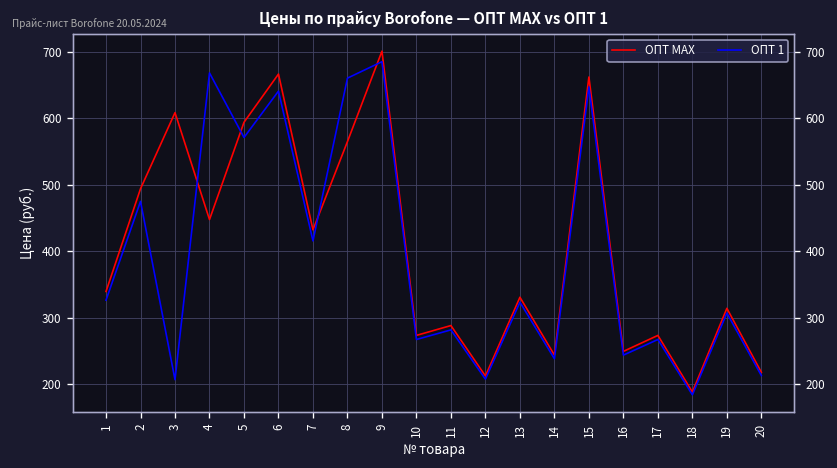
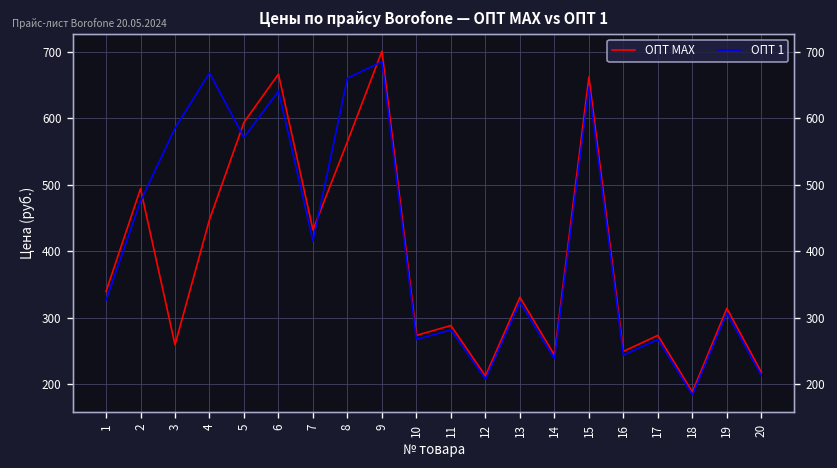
ОПТ MAX, 3: 610 -> 260
ОПТ 1, 3: 210 -> 590
